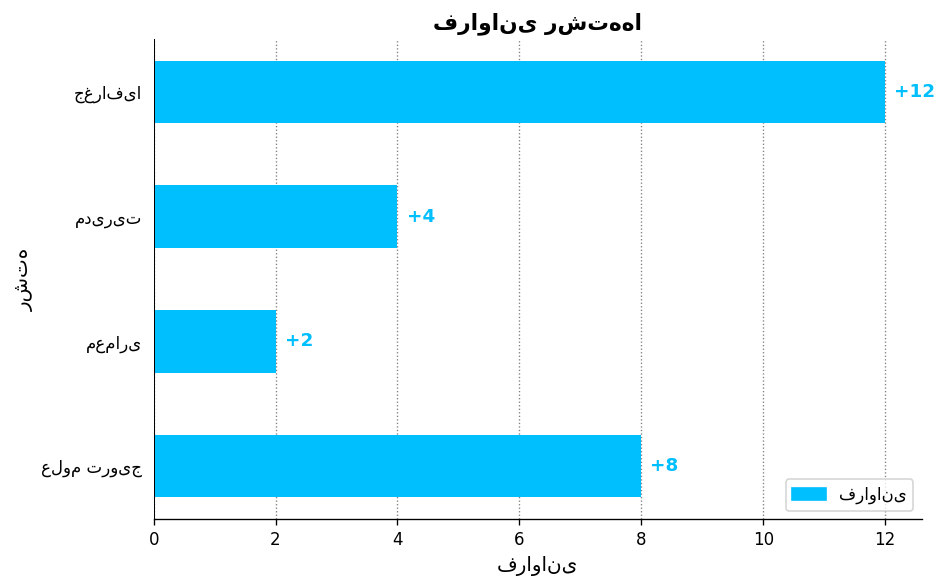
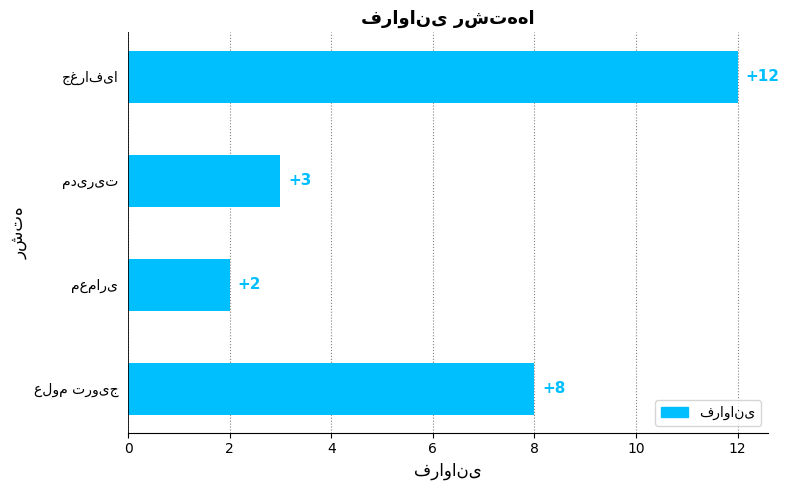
مدیریت: +4 -> +3
